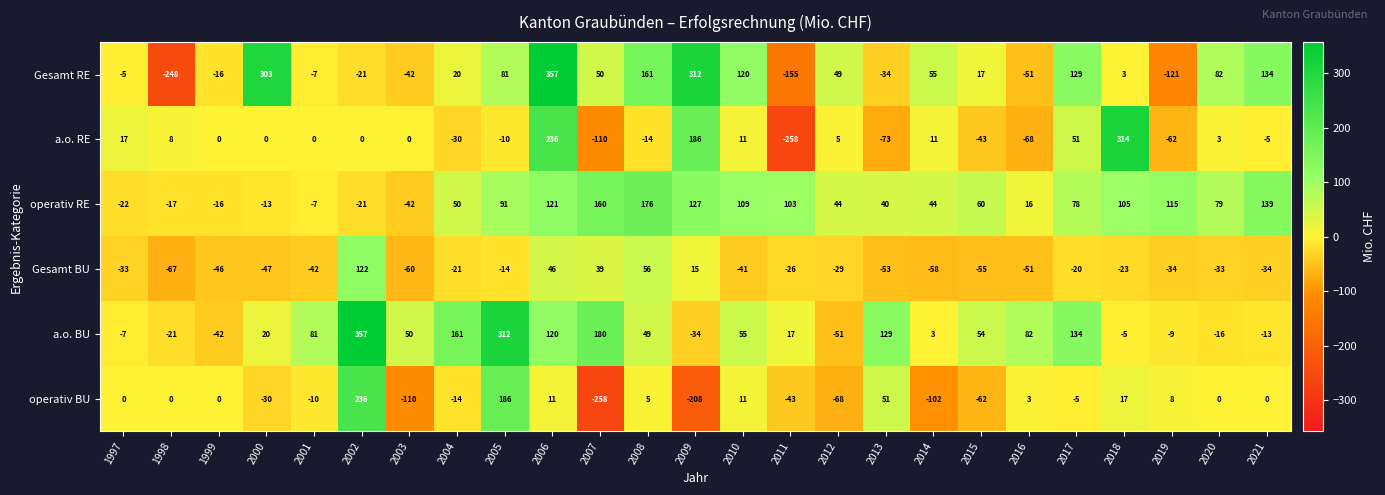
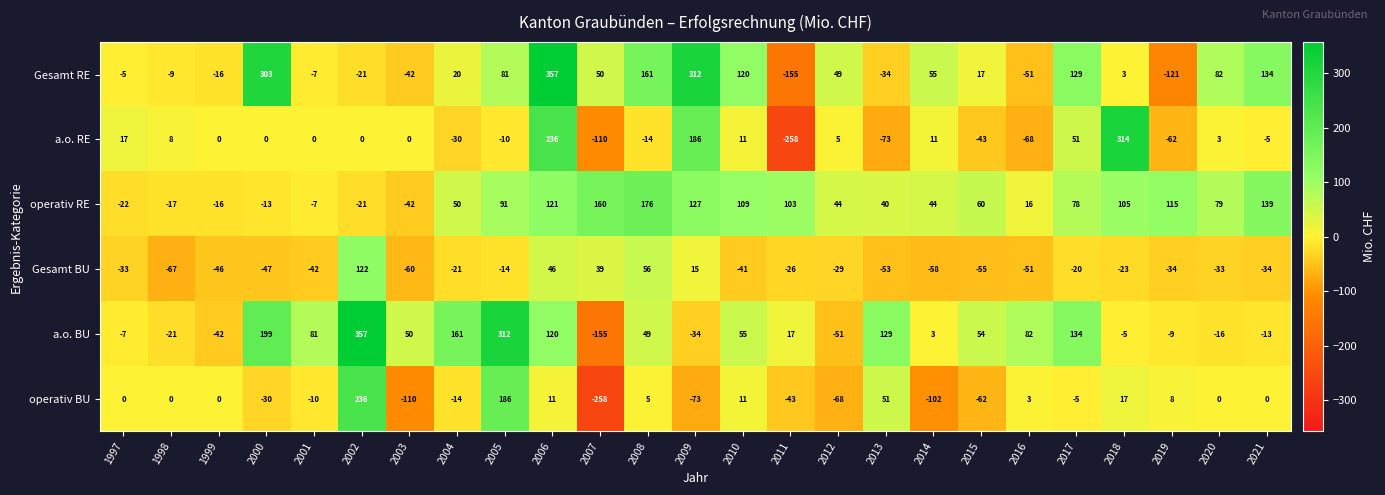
Gesamt RE, 1998: -248 -> -9
a.o. BU, 2000: 20 -> 199
a.o. BU, 2007: 180 -> -155
operativ BU, 2009: -208 -> -73
